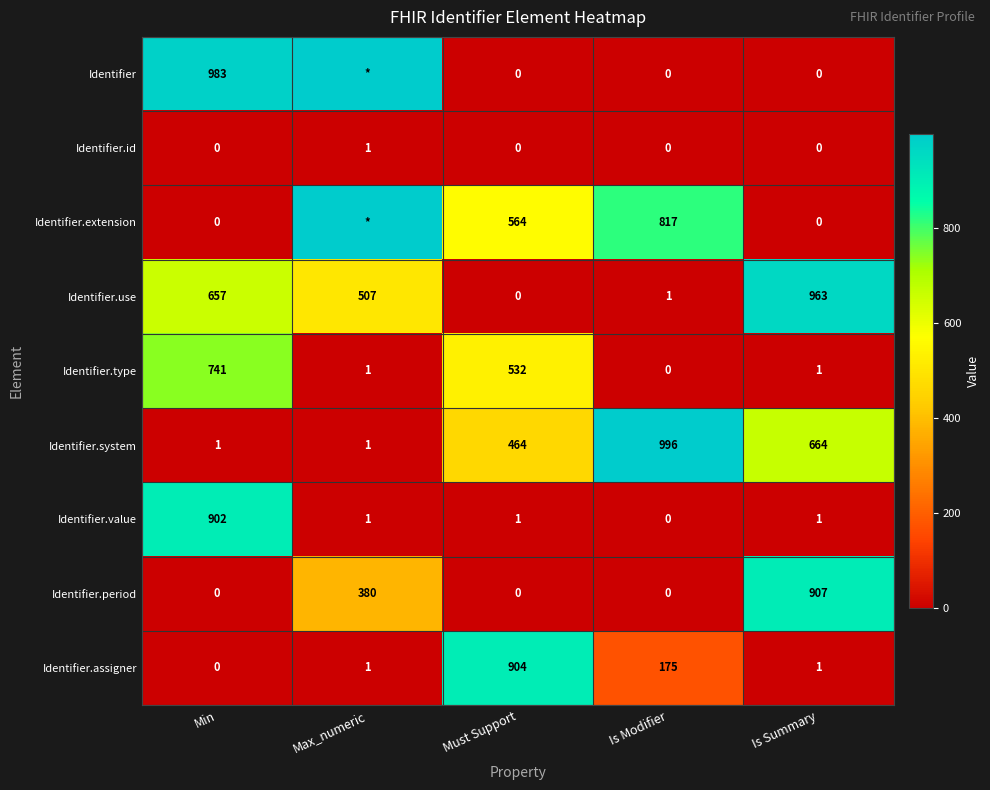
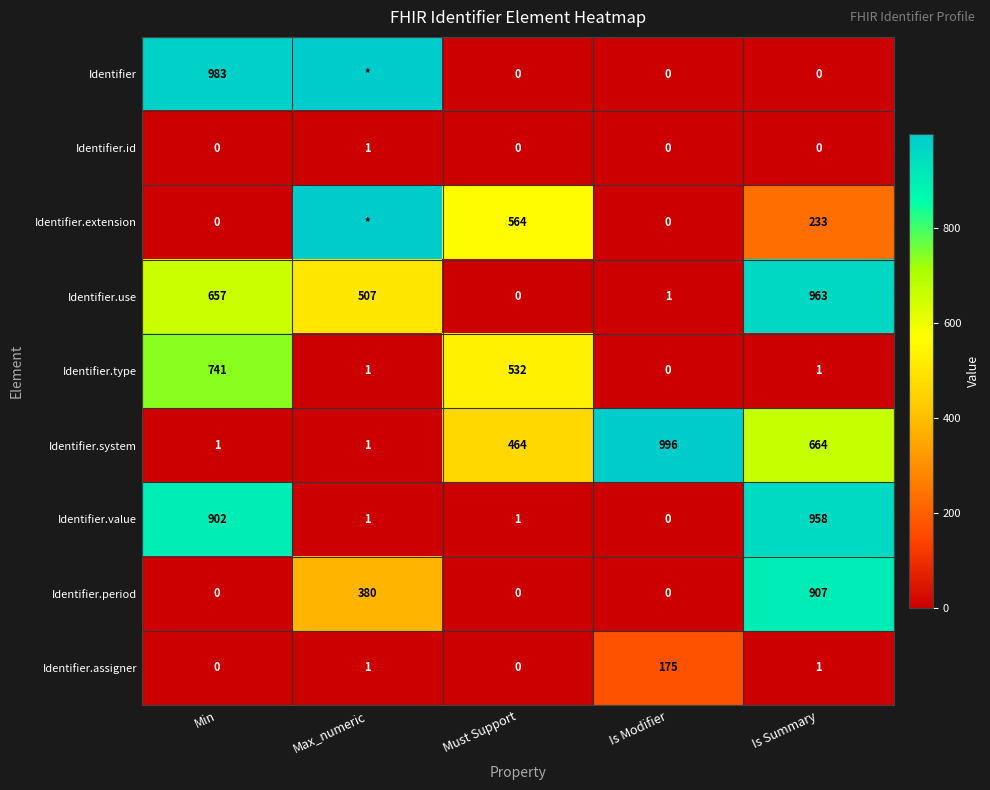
Identifier.extension, Is Modifier: 817 -> 0
Identifier.extension, Is Summary: 0 -> 233
Identifier.value, Is Summary: 1 -> 958
Identifier.assigner, Must Support: 904 -> 0
